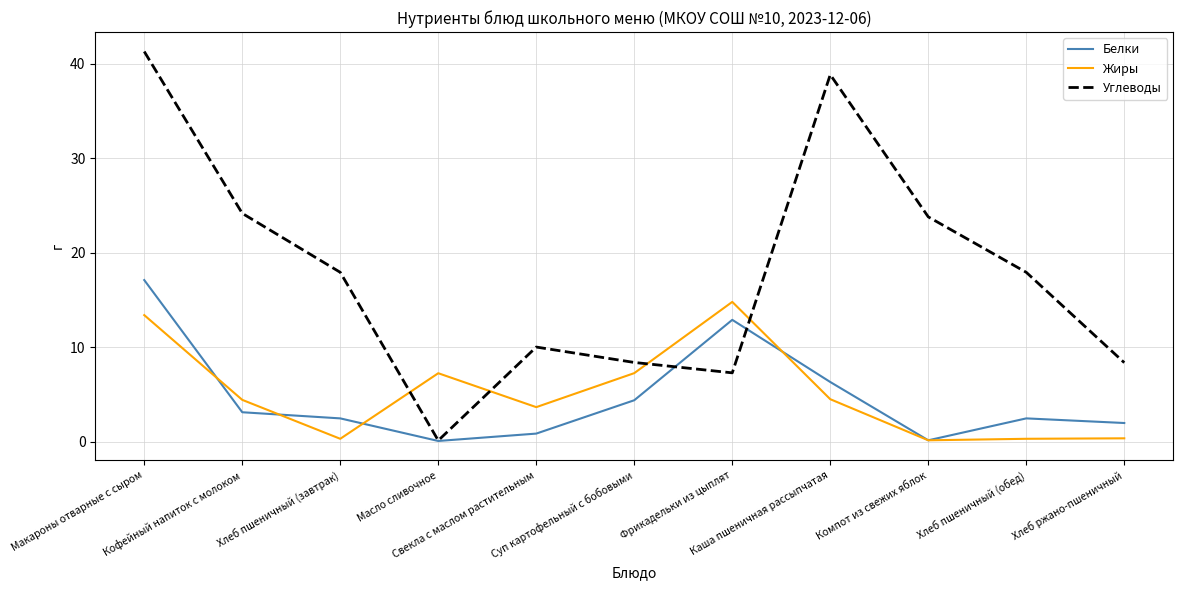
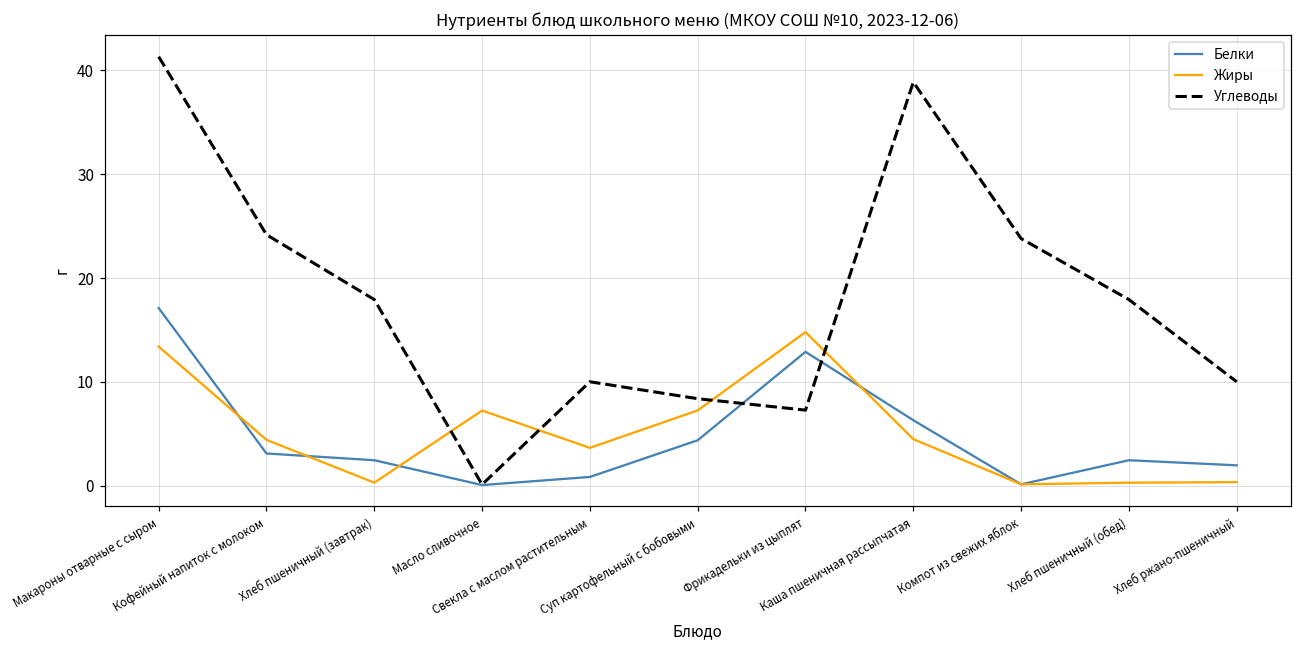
Углеводы, Хлеб ржано-пшеничный: 8 -> 10
